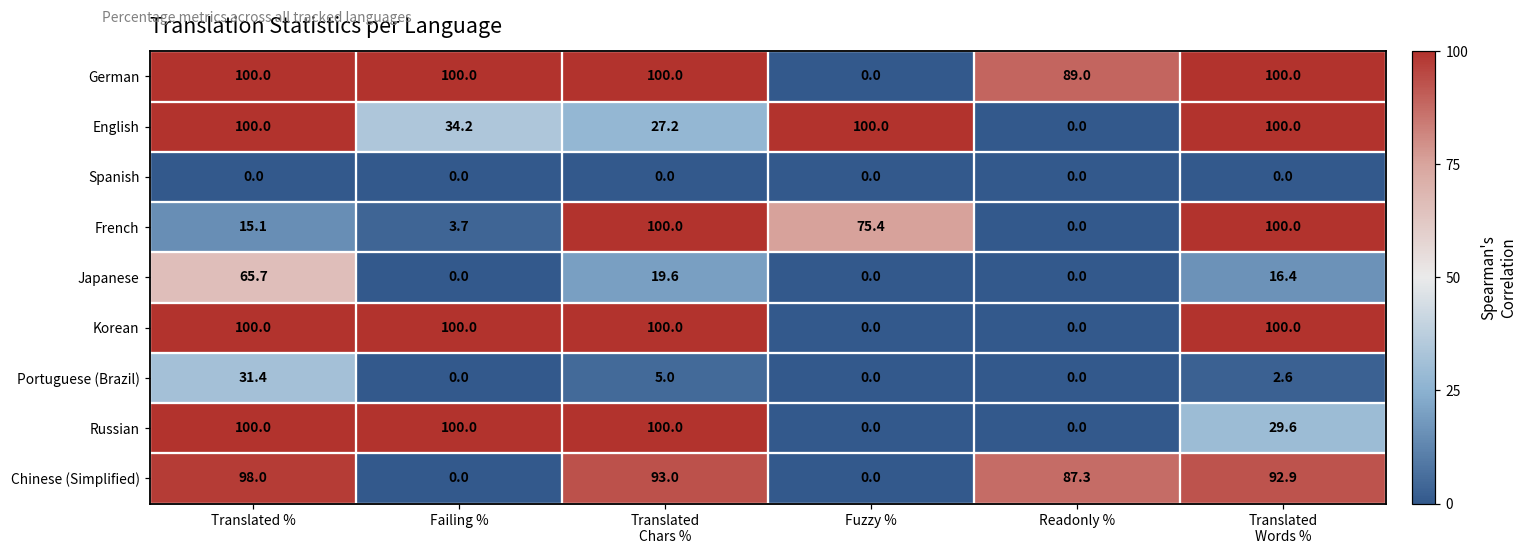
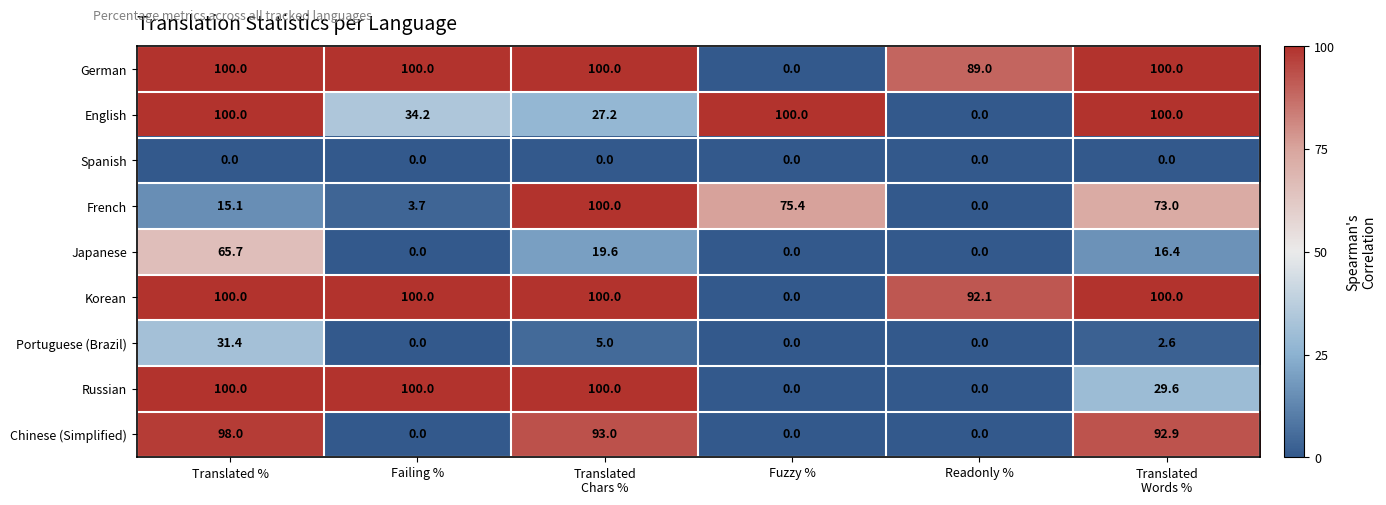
French, Translated Words %: 100.0 -> 73.0
Korean, Readonly %: 0.0 -> 92.1
Chinese (Simplified), Readonly %: 87.3 -> 0.0
